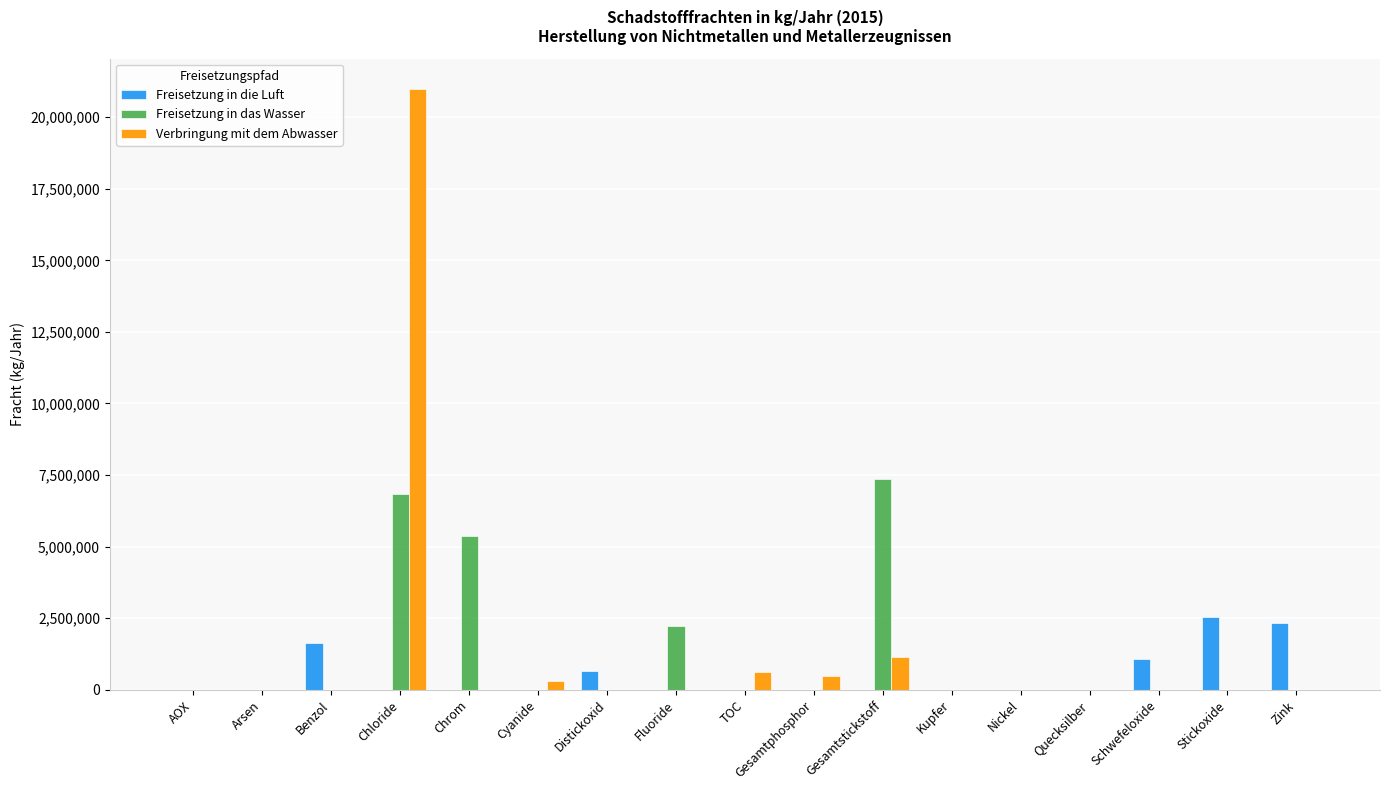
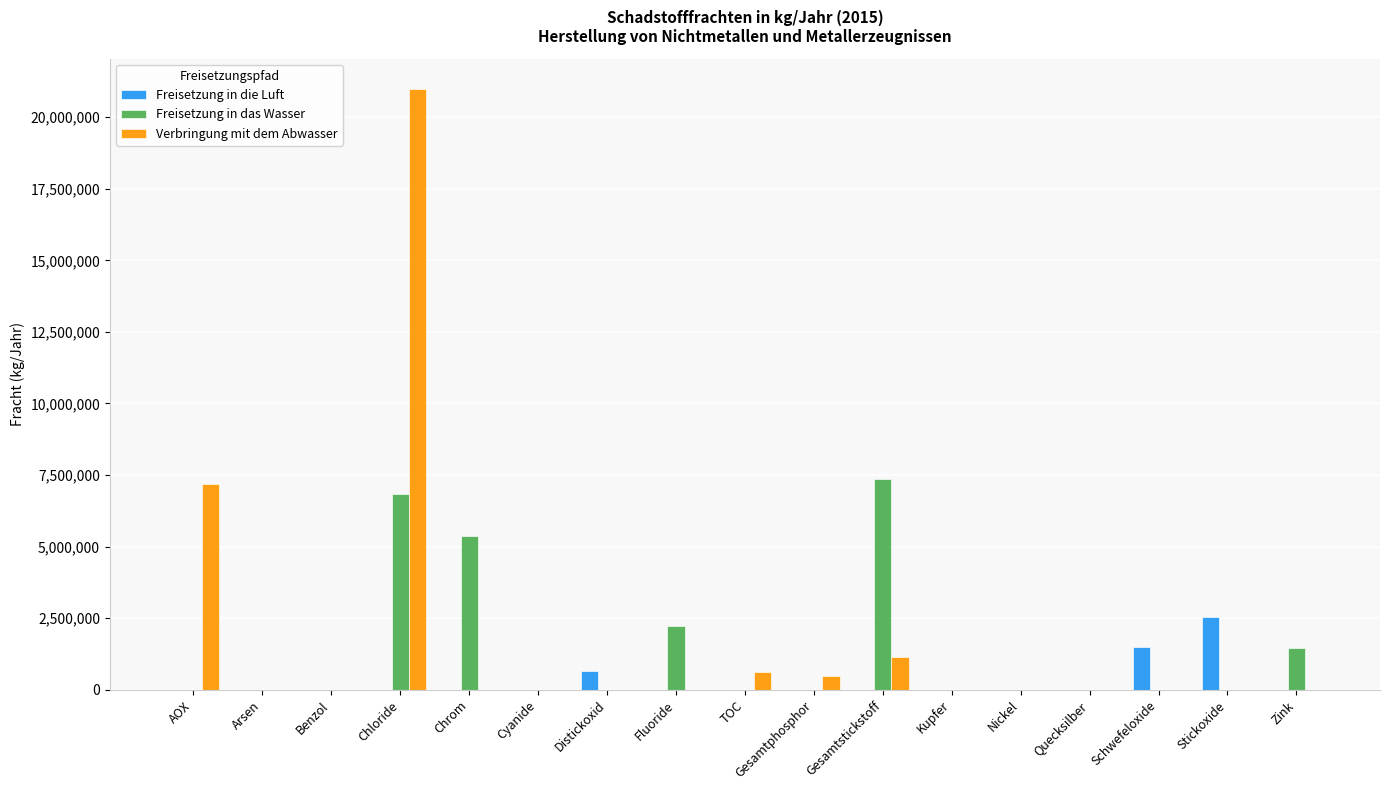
Verbringung mit dem Abwasser, AOX: 0 -> 7,200,000
Freisetzung in die Luft, Benzol: 1,600,000 -> 0
Verbringung mit dem Abwasser, Cyanide: 300,000 -> 0
Freisetzung in die Luft, Schwefeloxide: 1,100,000 -> 1,500,000
Freisetzung in die Luft, Zink: 2,300,000 -> 0
Freisetzung in das Wasser, Zink: 0 -> 1,500,000
